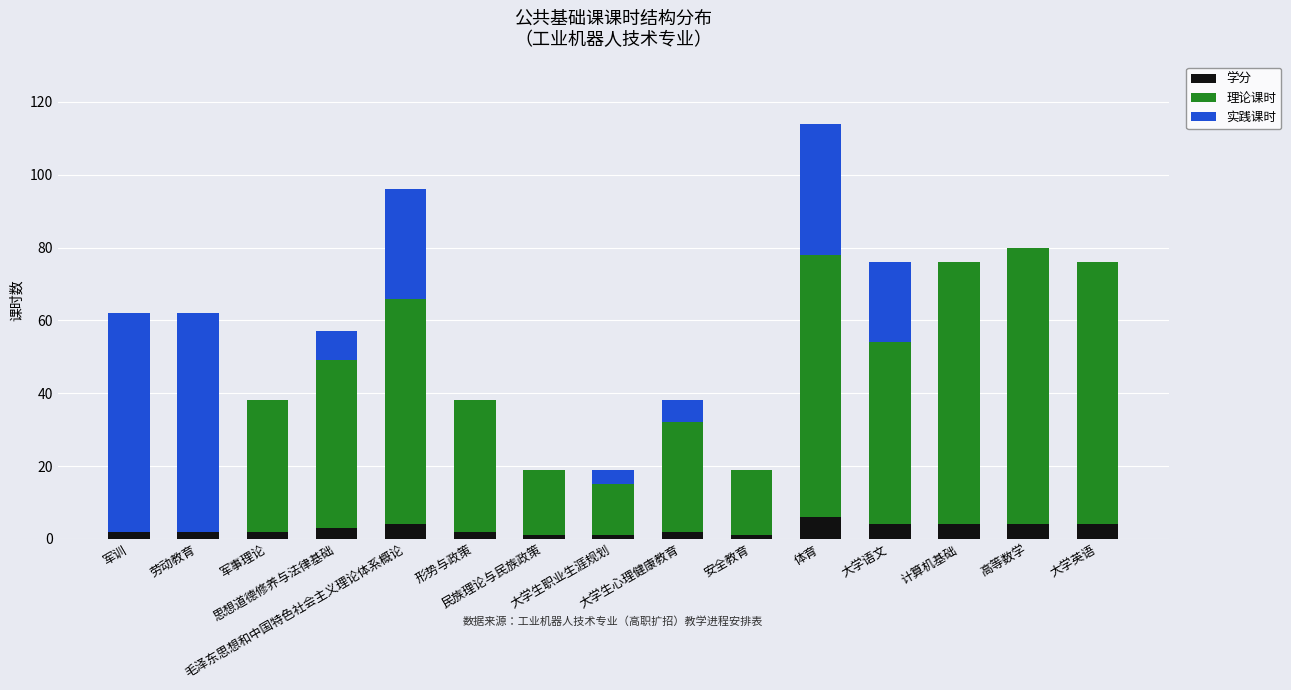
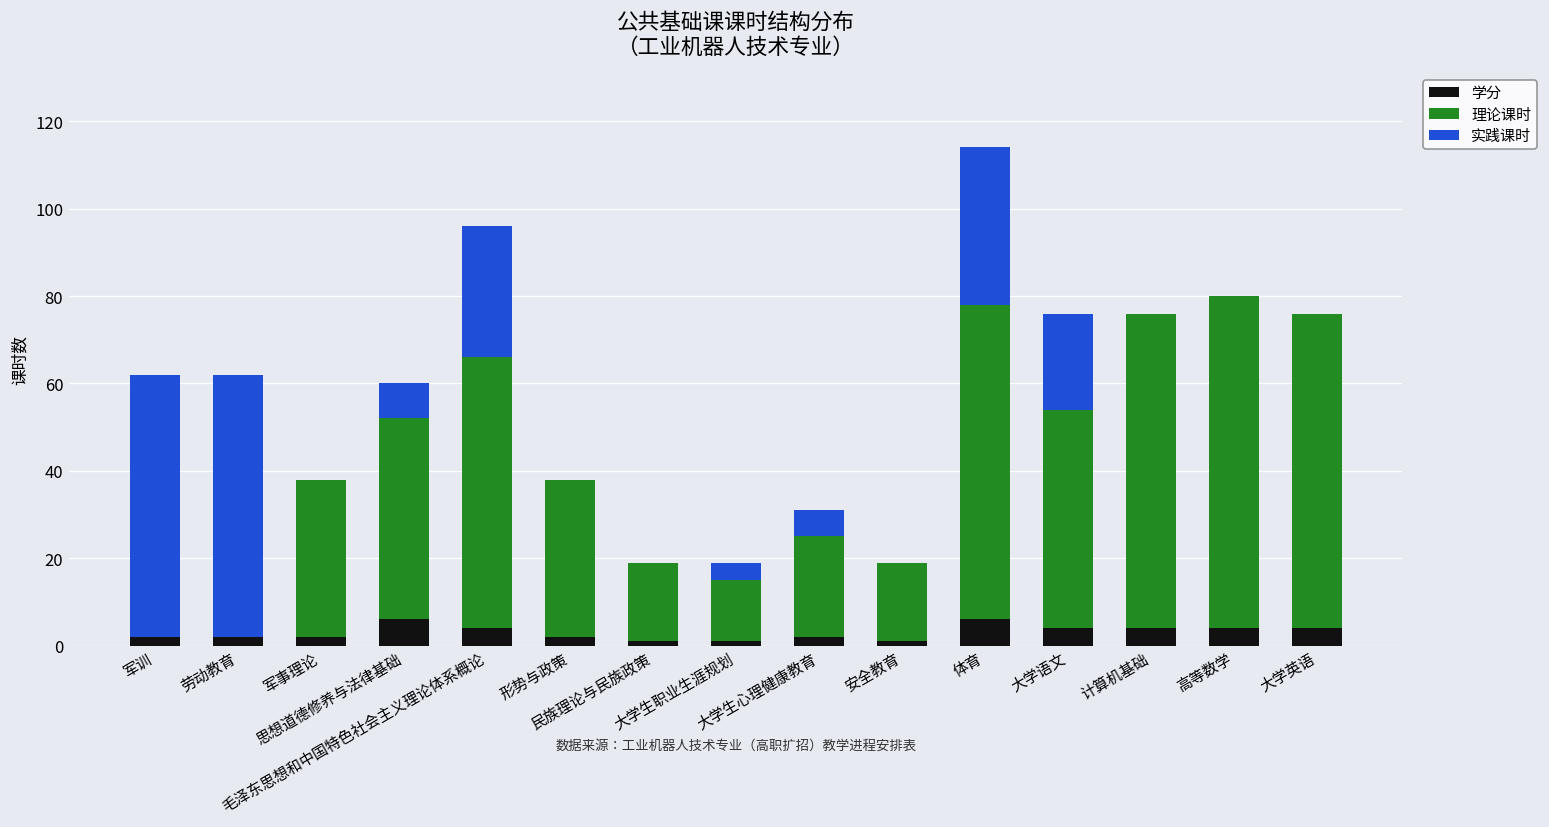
学分, 思想道德修养与法律基础: 3 -> 6
理论课时, 大学生心理健康教育: 30 -> 23
